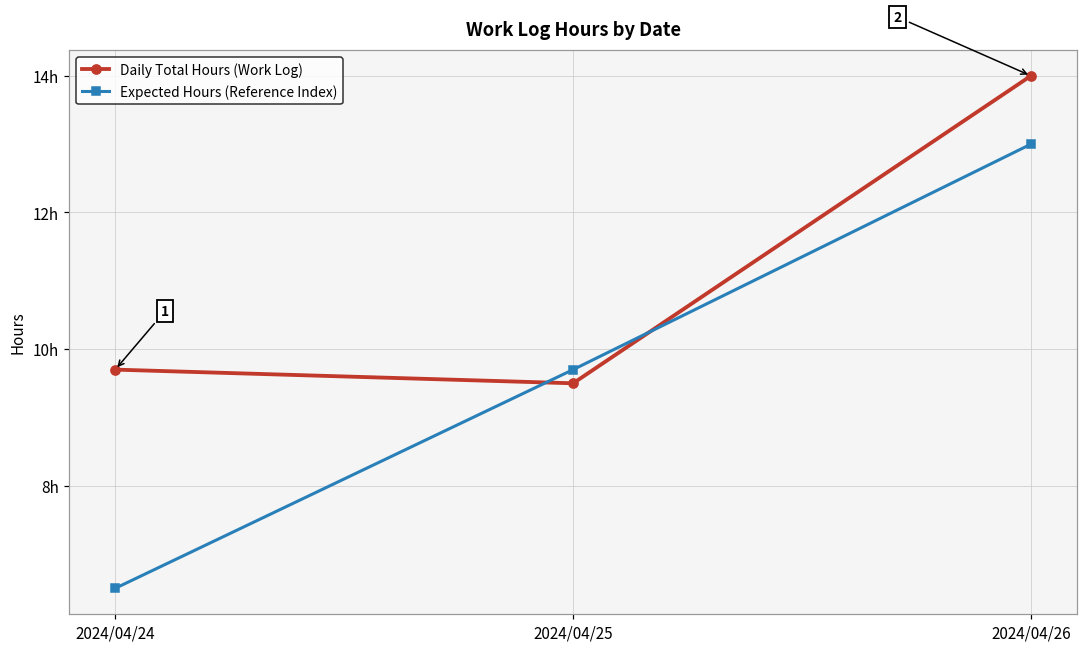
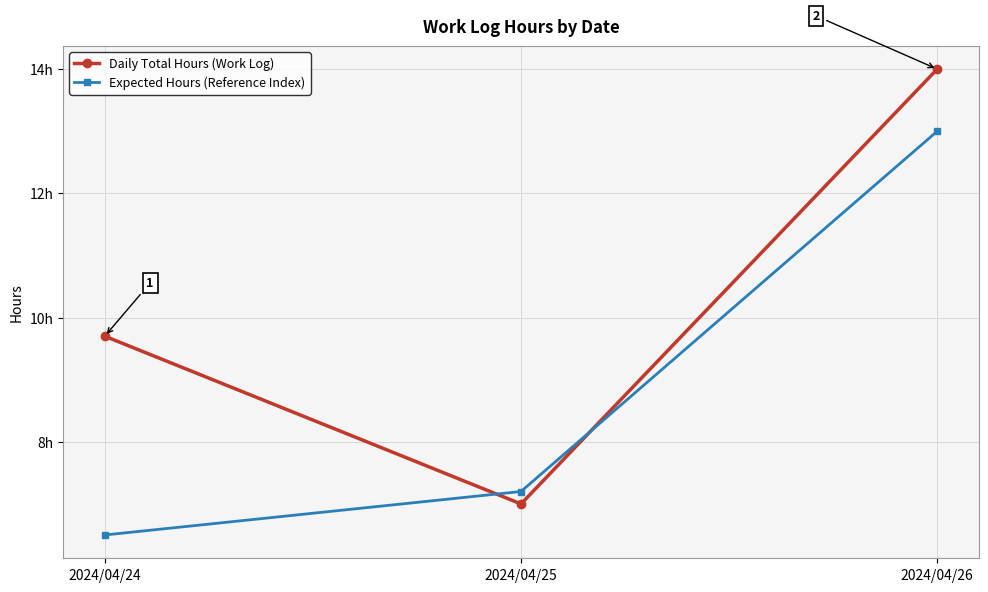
Daily Total Hours (Work Log), 2024/04/25: 9.5h -> 7.0h
Expected Hours (Reference Index), 2024/04/25: 9.7h -> 7.2h
